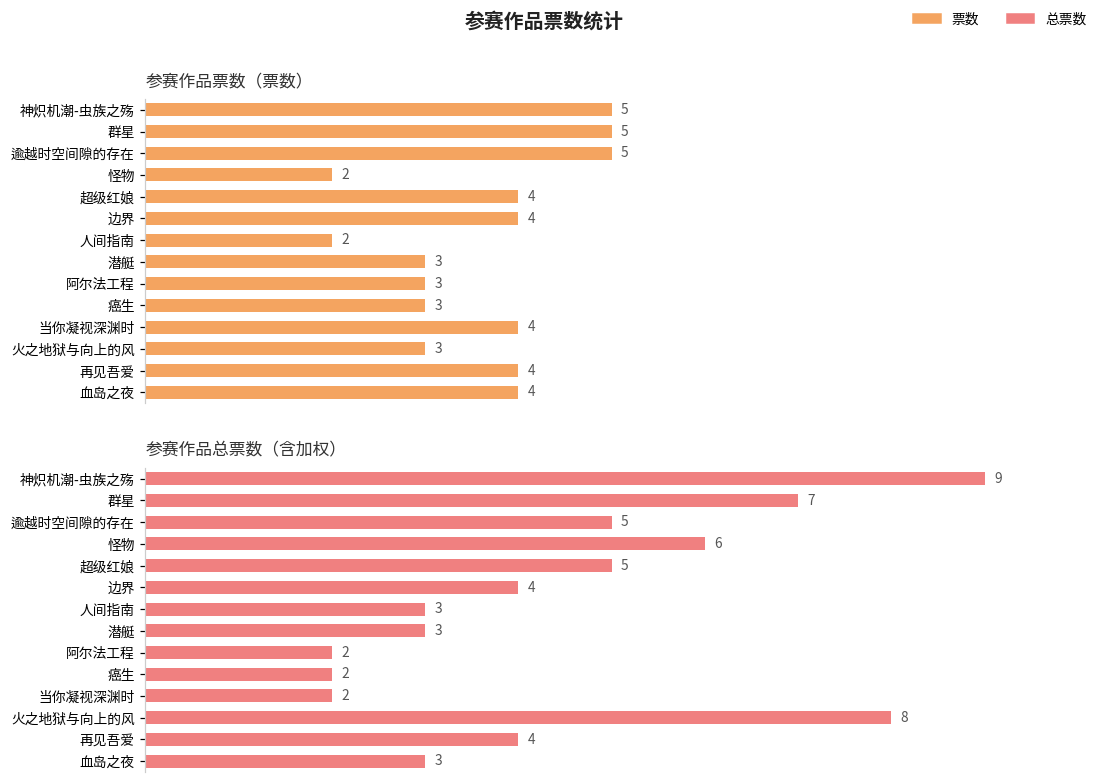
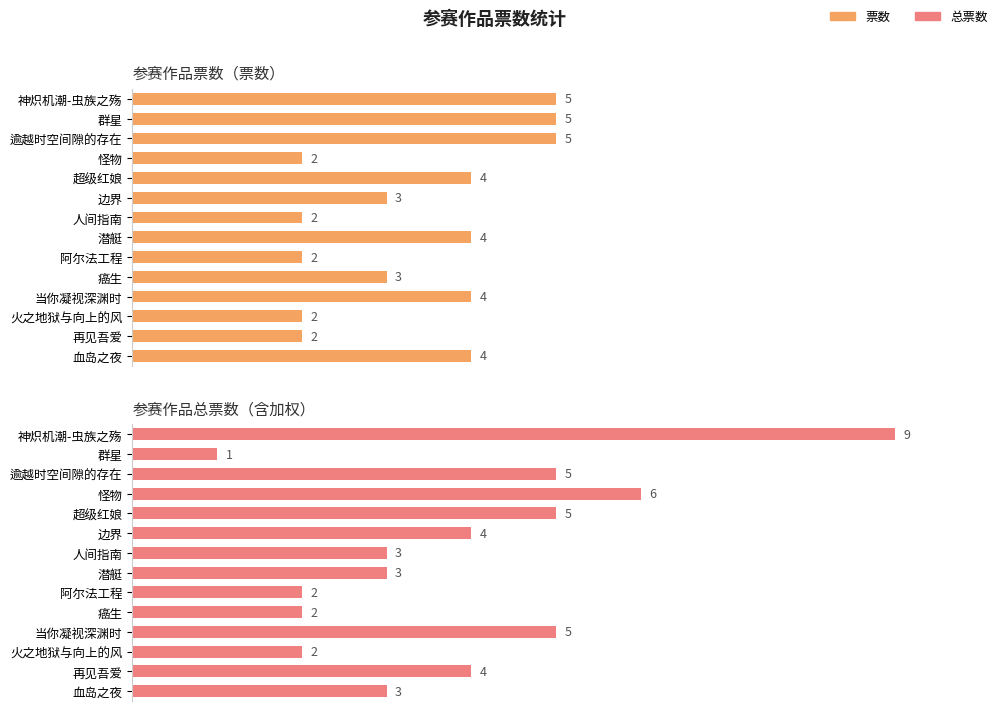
参赛作品票数（票数）, 边界: 4 -> 3
参赛作品票数（票数）, 潜艇: 3 -> 4
参赛作品票数（票数）, 阿尔法工程: 3 -> 2
参赛作品票数（票数）, 火之地狱与向上的风: 3 -> 2
参赛作品票数（票数）, 再见吾爱: 4 -> 2
参赛作品总票数（含加权）, 群星: 7 -> 1
参赛作品总票数（含加权）, 当你凝视深渊时: 2 -> 5
参赛作品总票数（含加权）, 火之地狱与向上的风: 8 -> 2
